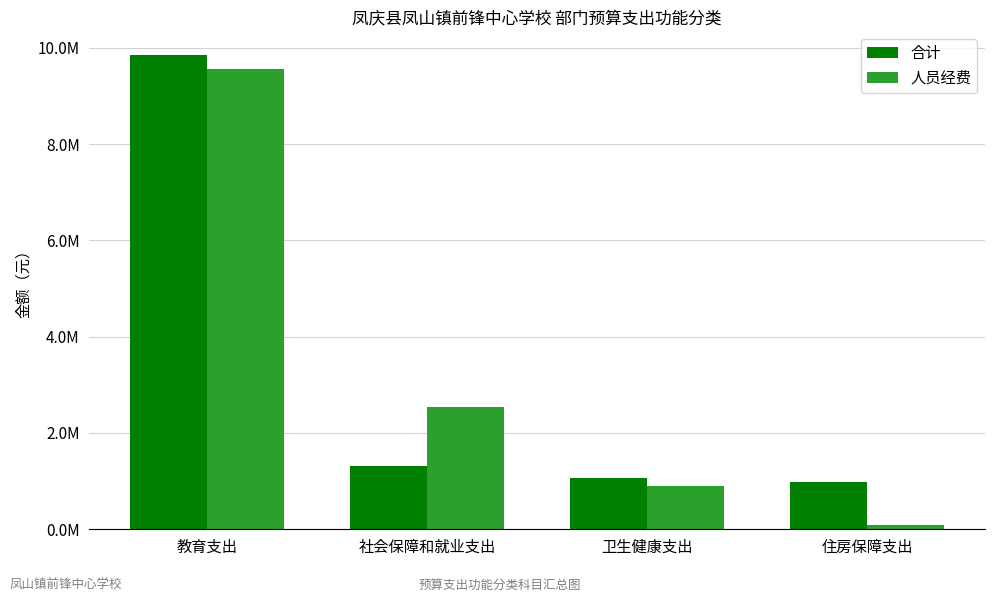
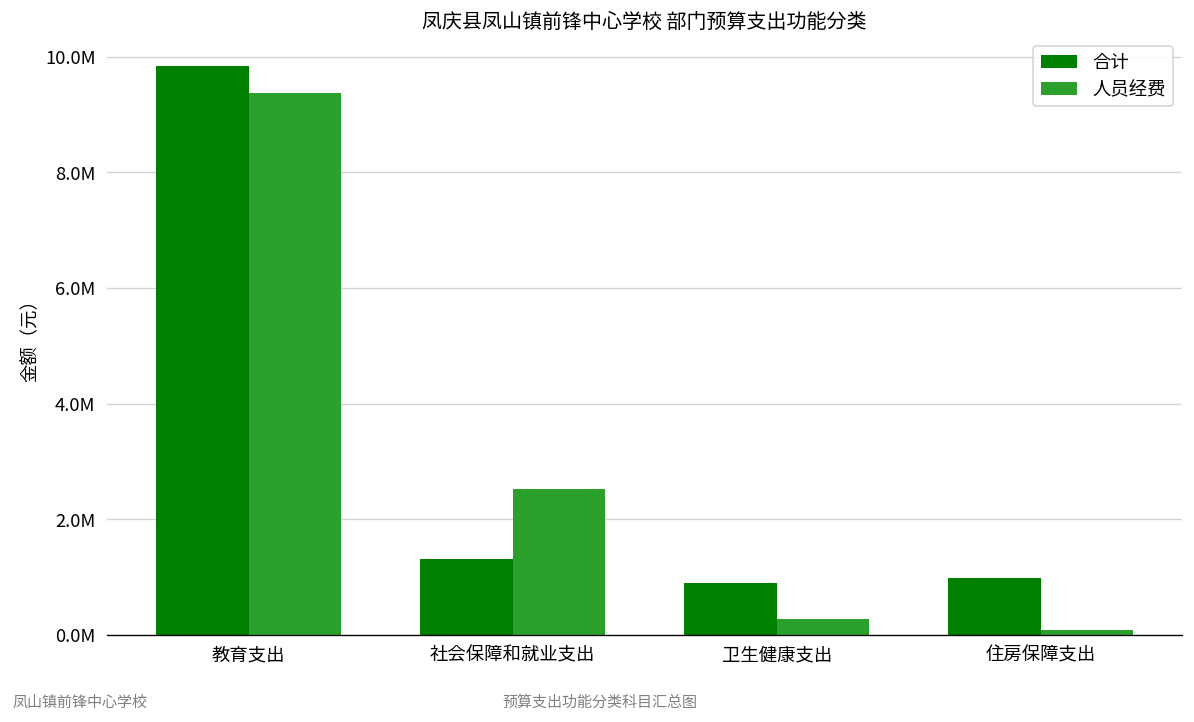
人员经费, 教育支出: 9600000 -> 9400000
合计, 卫生健康支出: 1100000 -> 900000
人员经费, 卫生健康支出: 900000 -> 300000
